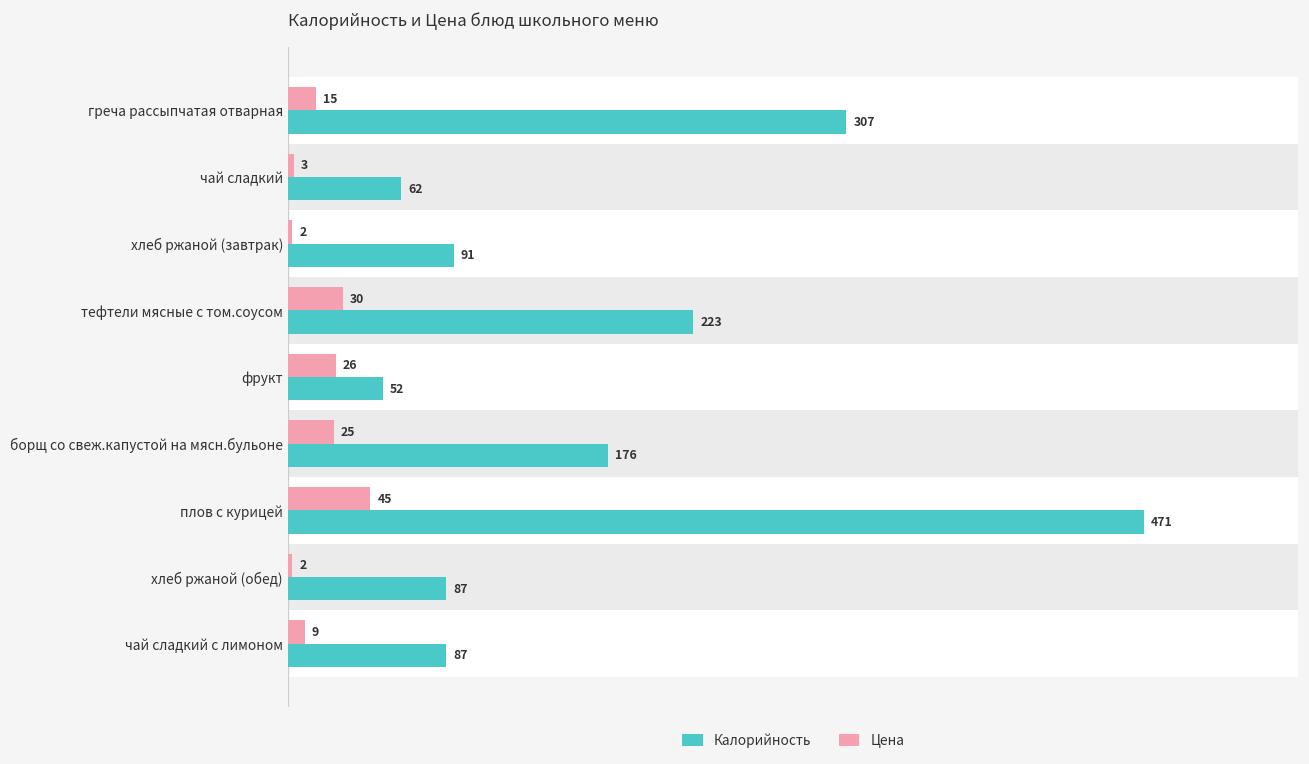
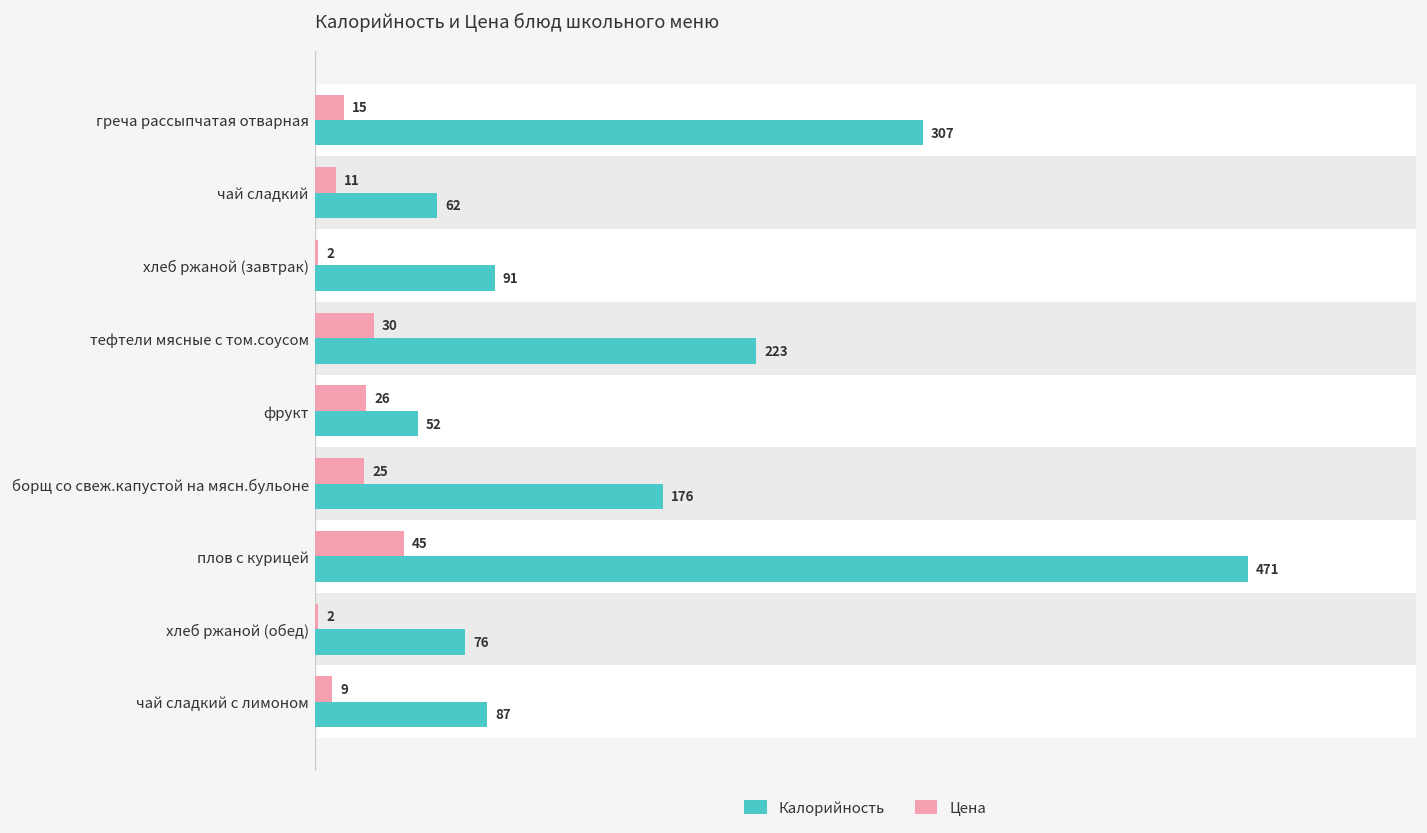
Цена, чай сладкий: 3 -> 11
Калорийность, хлеб ржаной (обед): 87 -> 76
